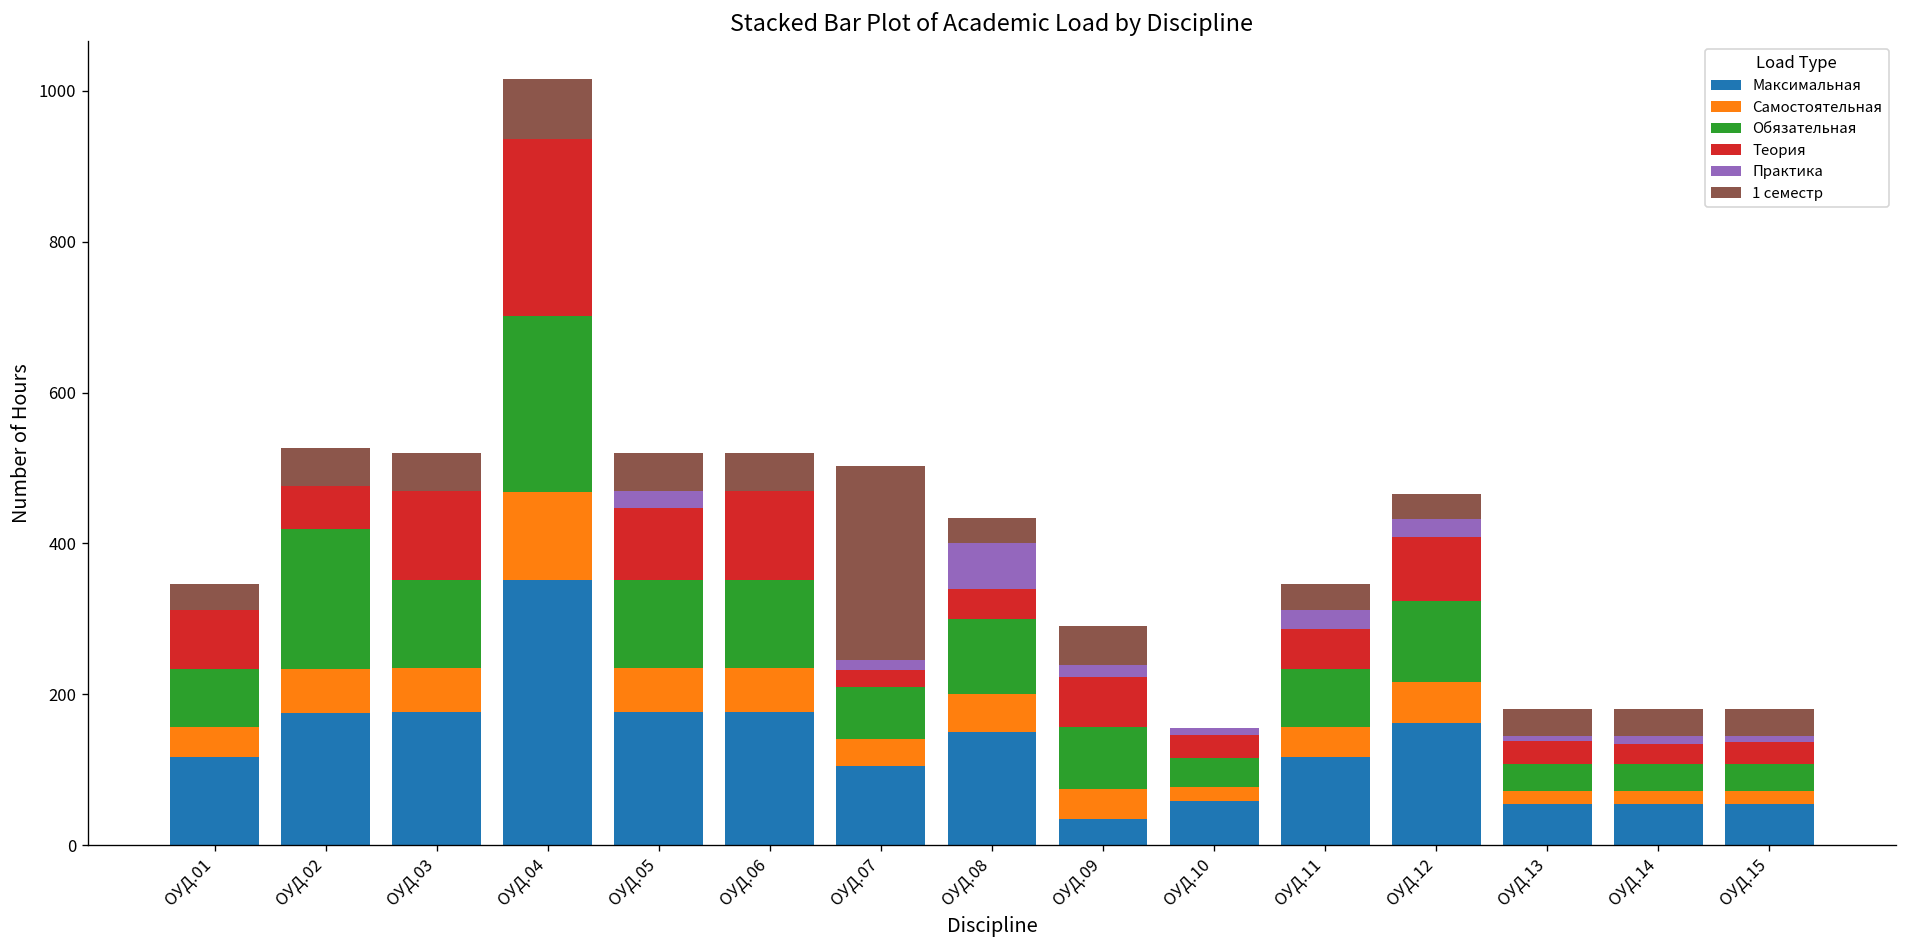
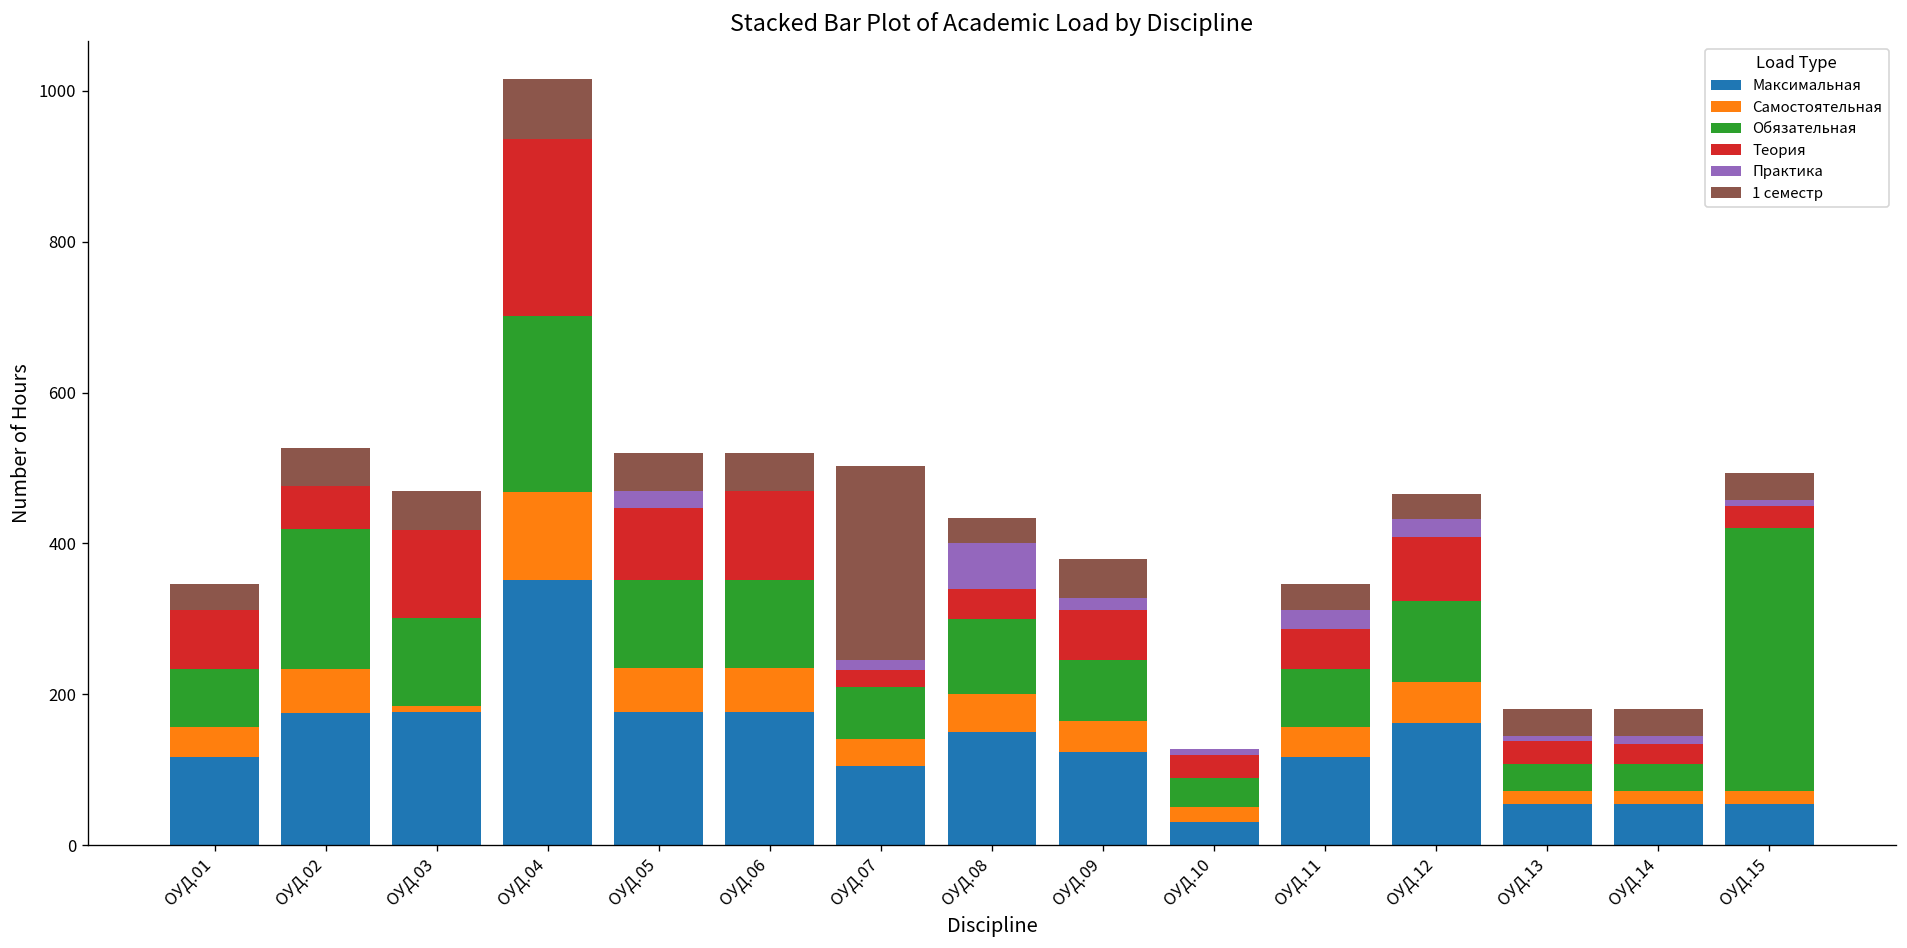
Самостоятельная, ОУД.03: 60 -> 10
Максимальная, ОУД.09: 30 -> 120
Максимальная, ОУД.10: 60 -> 30
Обязательная, ОУД.15: 40 -> 350
